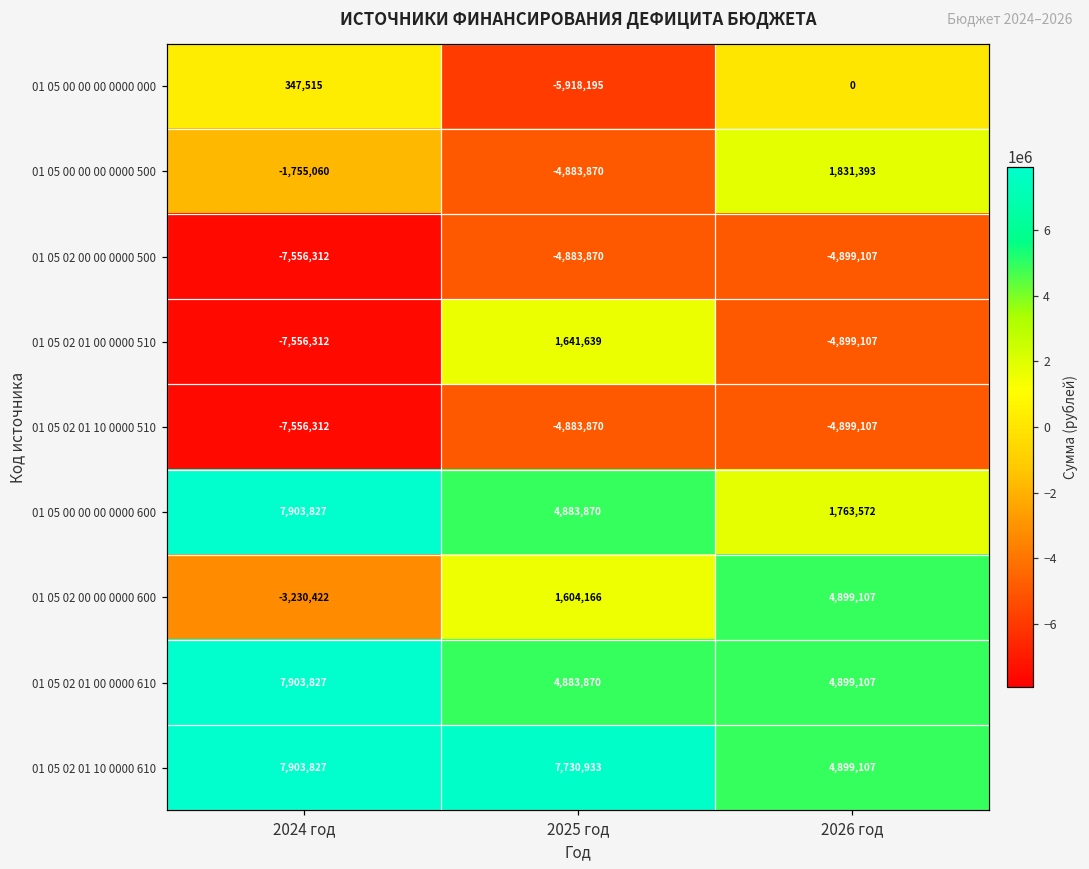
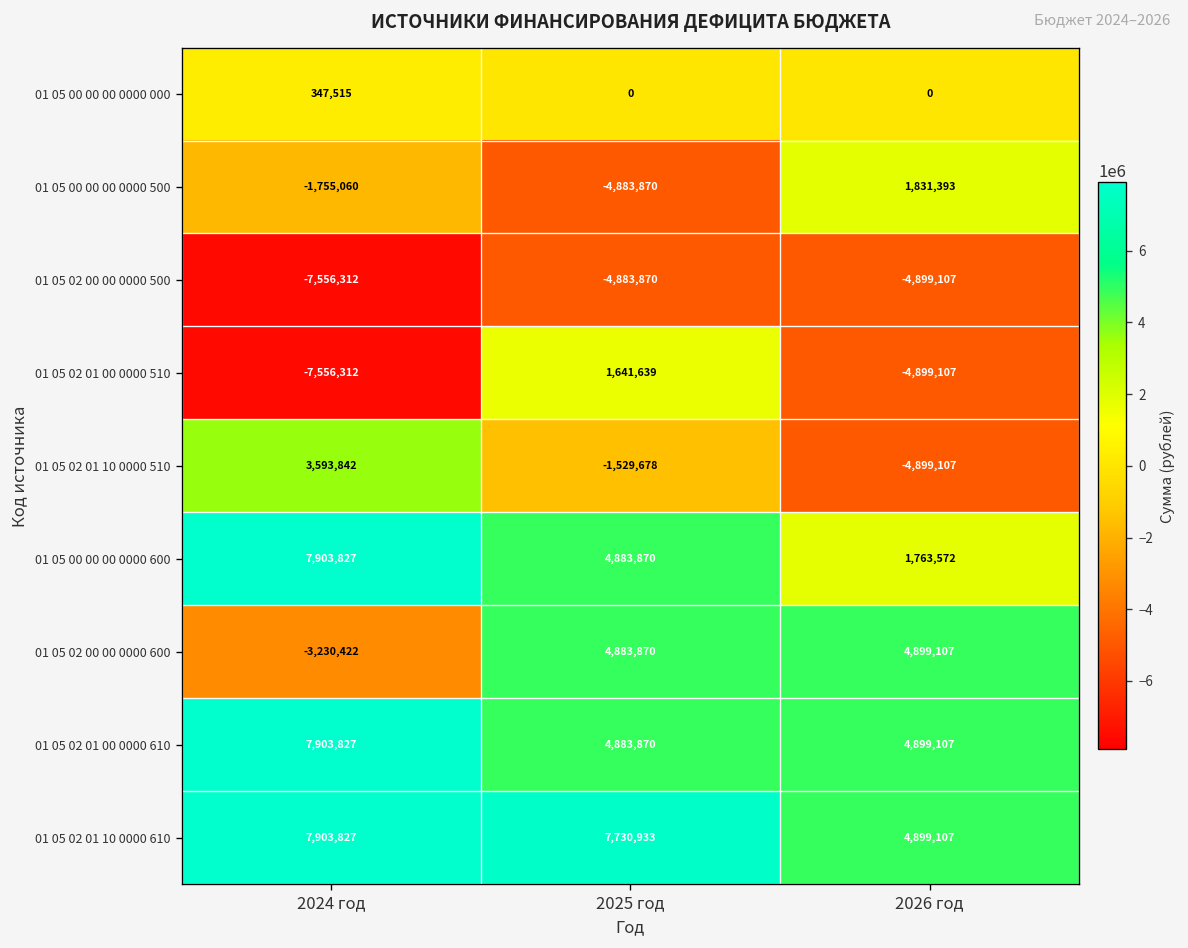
01 05 00 00 00 0000 000, 2025 год: -5,918,195 -> 0
01 05 02 01 10 0000 510, 2024 год: -7,556,312 -> 3,593,842
01 05 02 01 10 0000 510, 2025 год: -4,883,870 -> -1,529,678
01 05 02 00 00 0000 600, 2025 год: 1,604,166 -> 4,883,870
